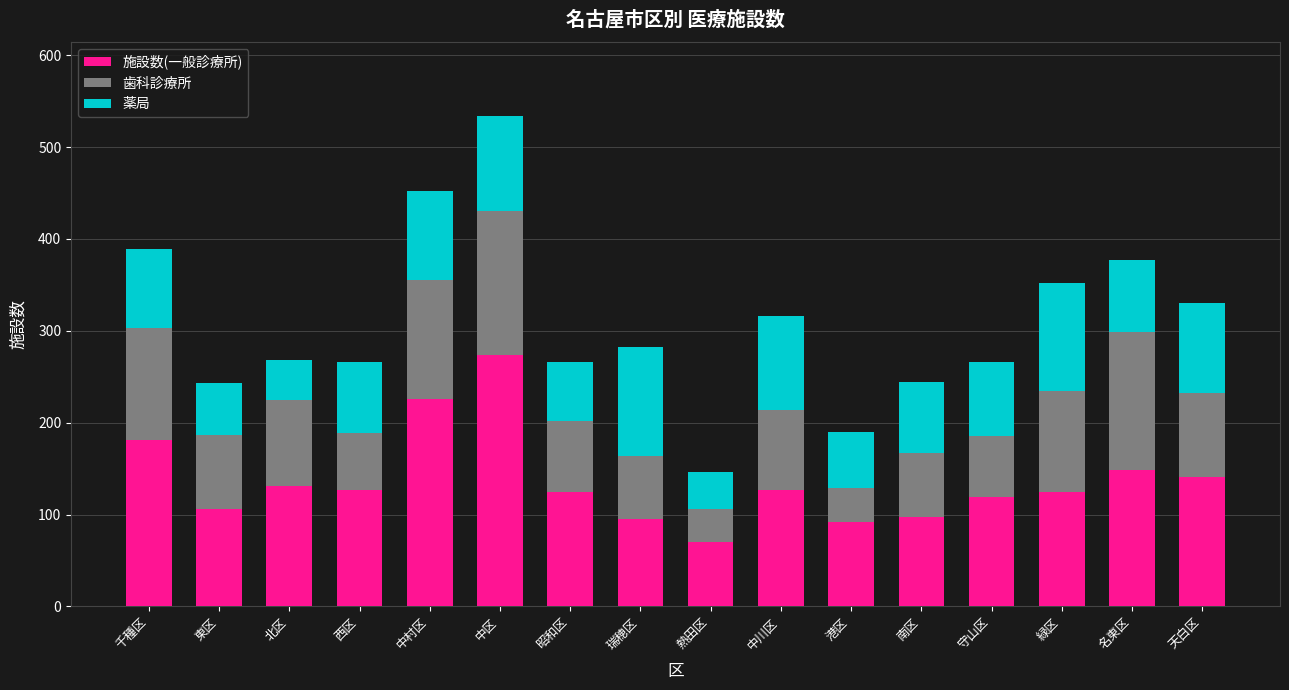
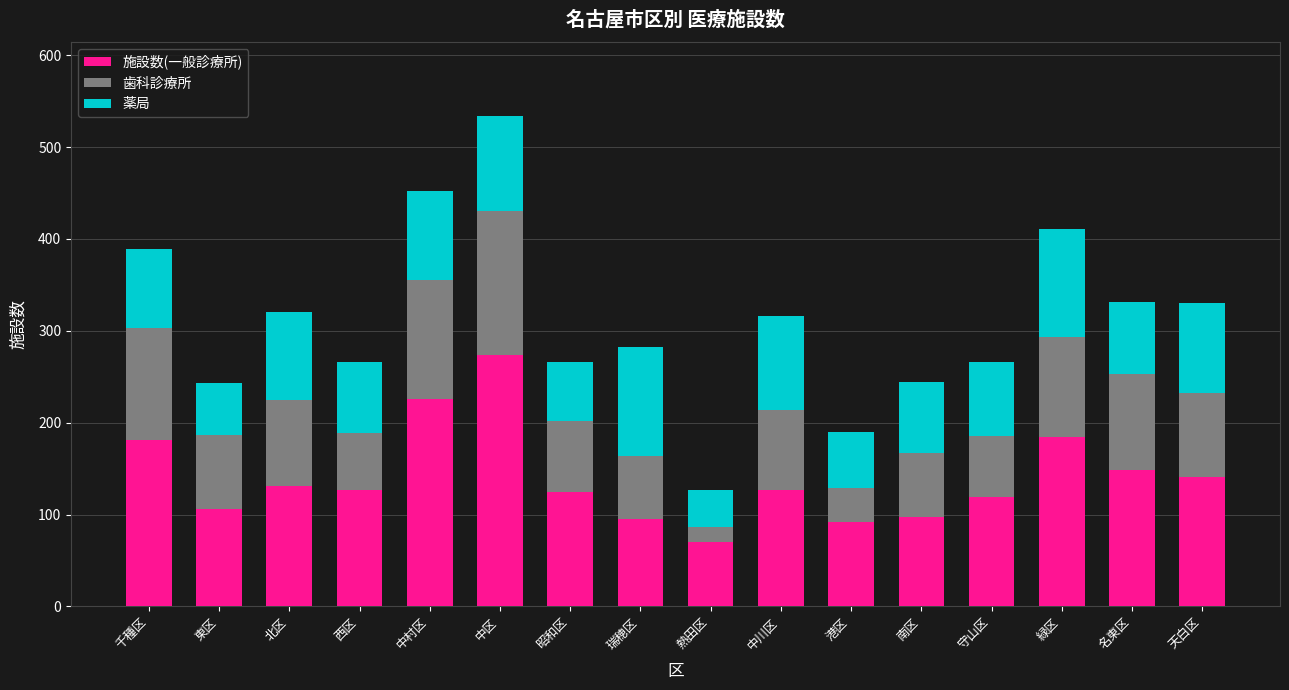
薬局, 北区: 40 -> 100
歯科診療所, 熱田区: 40 -> 20
施設数(一般診療所), 緑区: 130 -> 180
歯科診療所, 名東区: 150 -> 110
